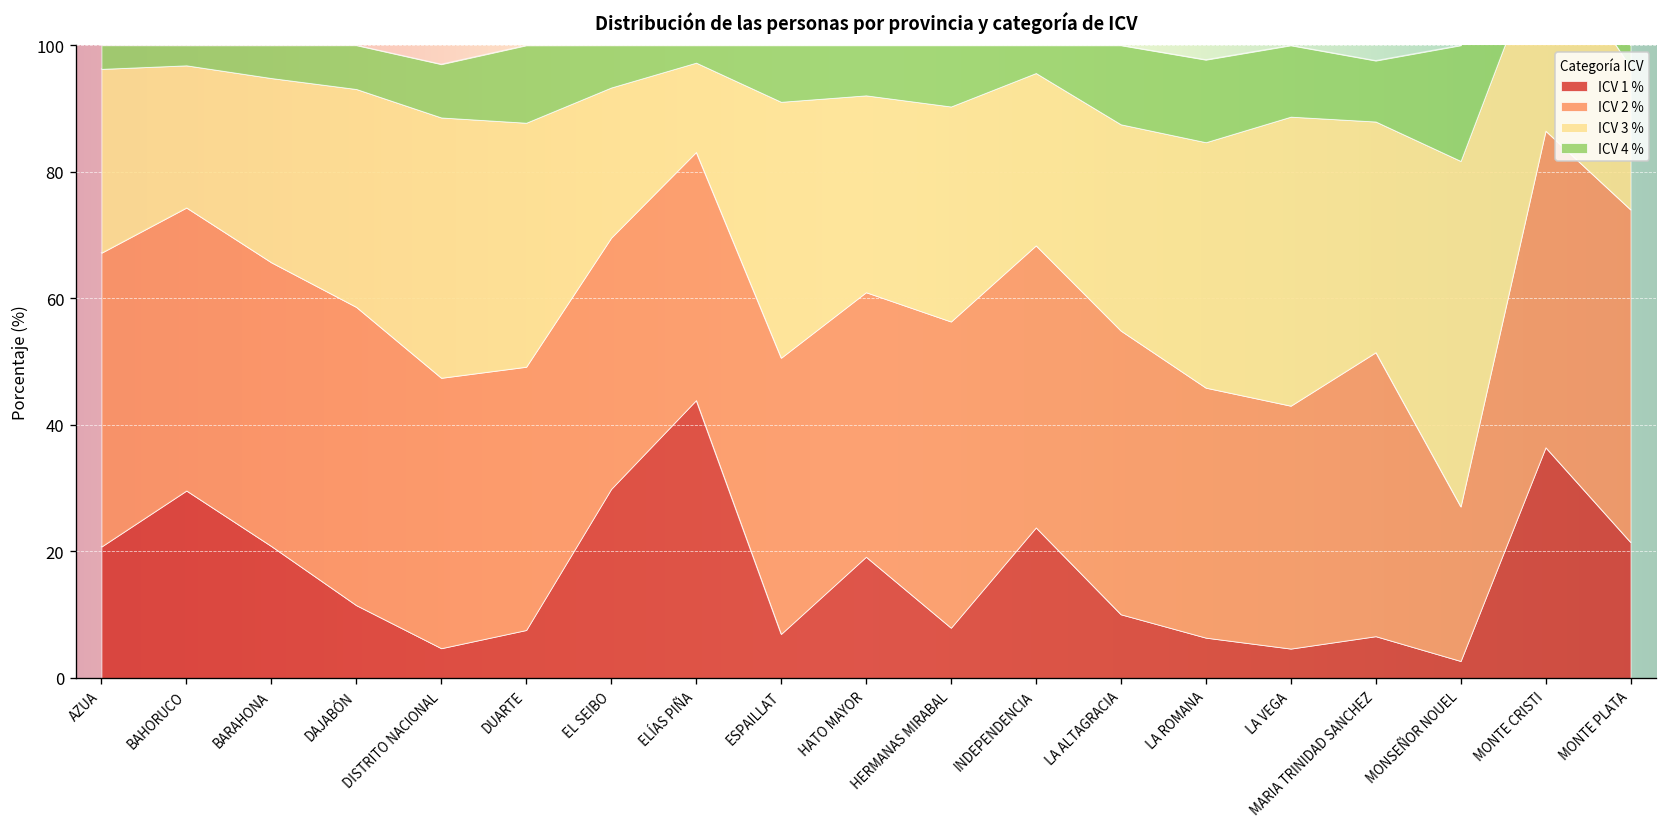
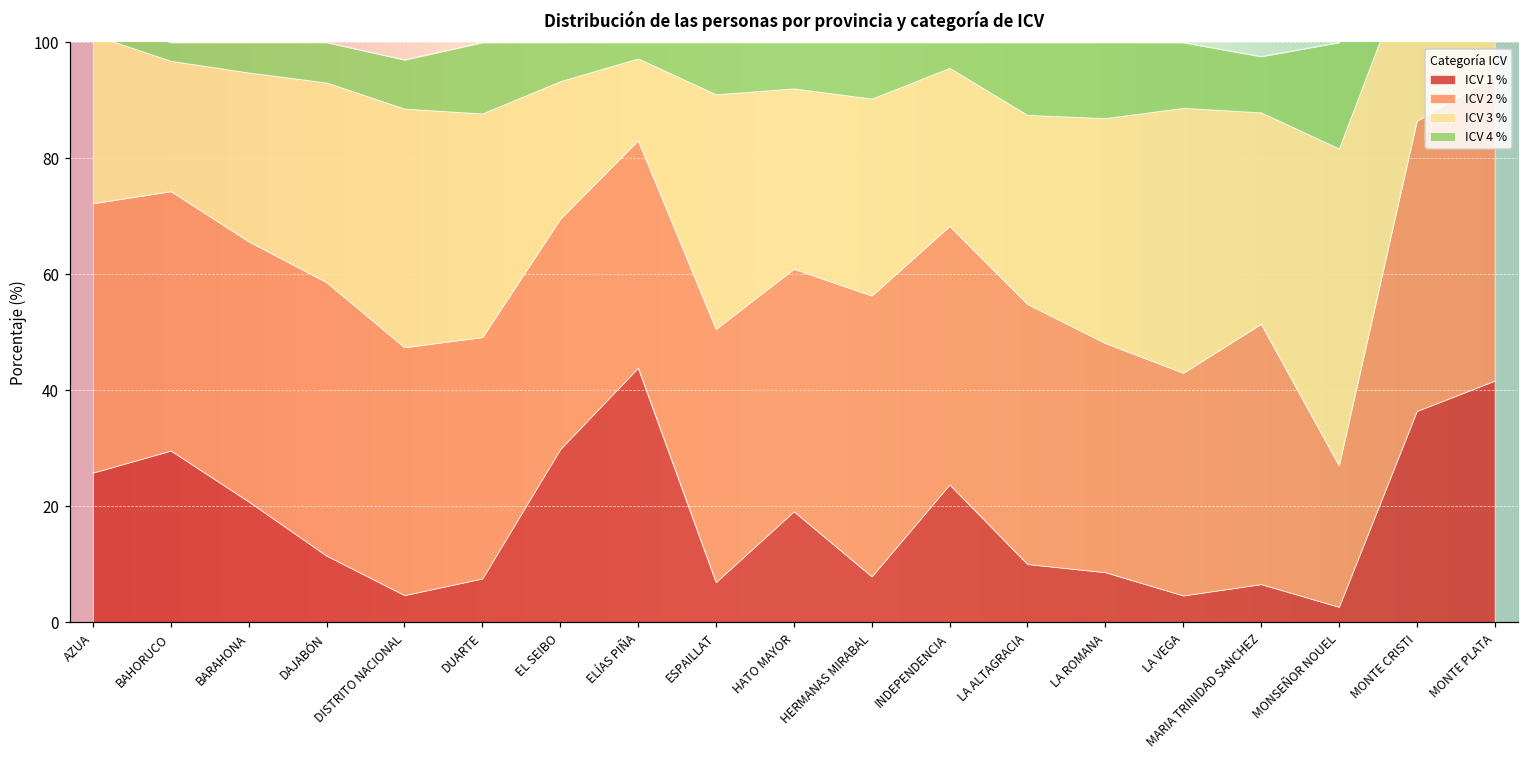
ICV 1 %, AZUA: 21 -> 26
ICV 1 %, LA ROMANA: 6 -> 9
ICV 1 %, MONTE PLATA: 21 -> 42
